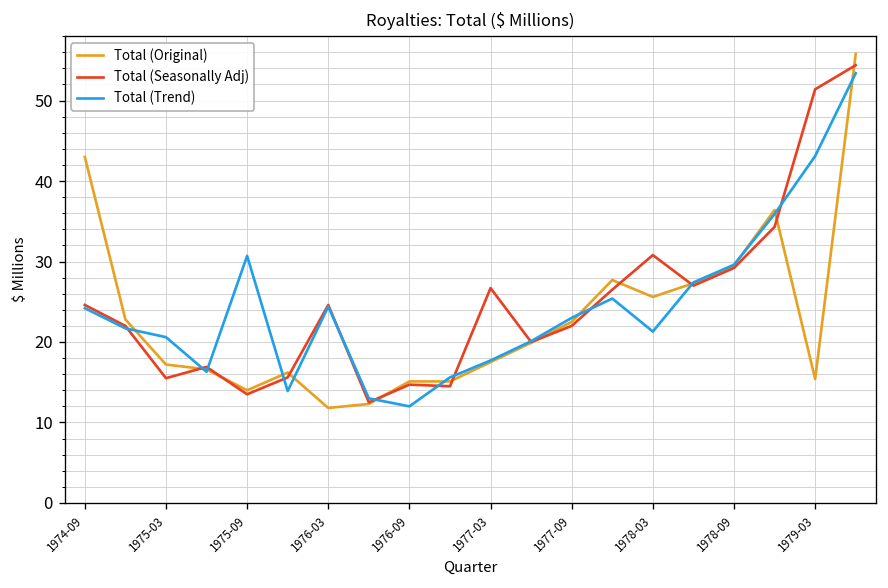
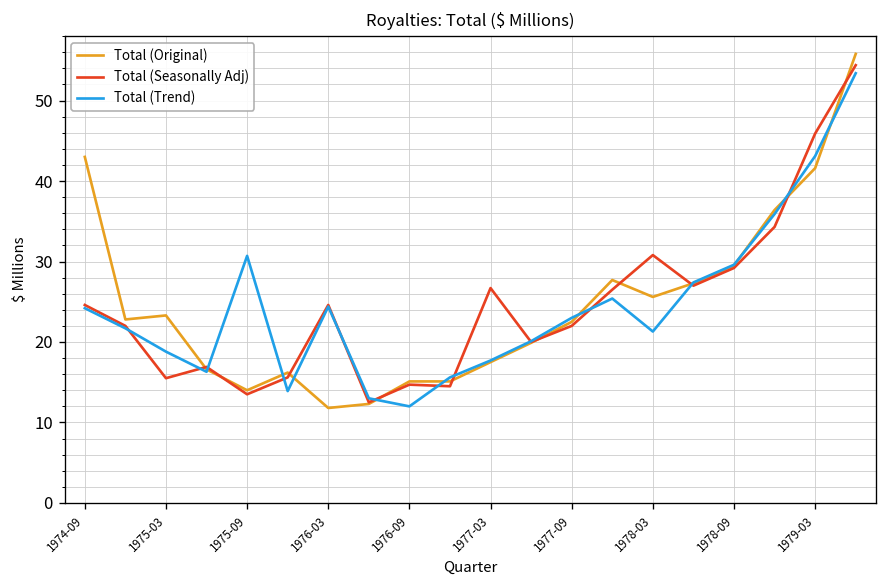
Total (Original), 1975-03: 17 -> 23
Total (Trend), 1975-03: 21 -> 19
Total (Original), 1979-03: 15 -> 42
Total (Seasonally Adj), 1979-03: 51 -> 46
